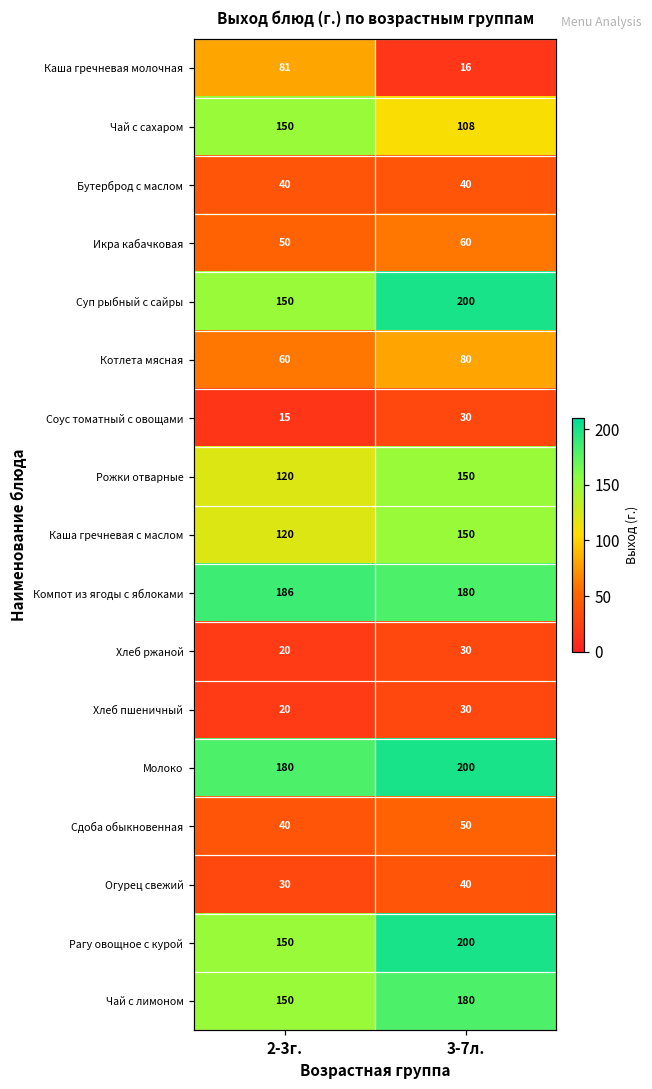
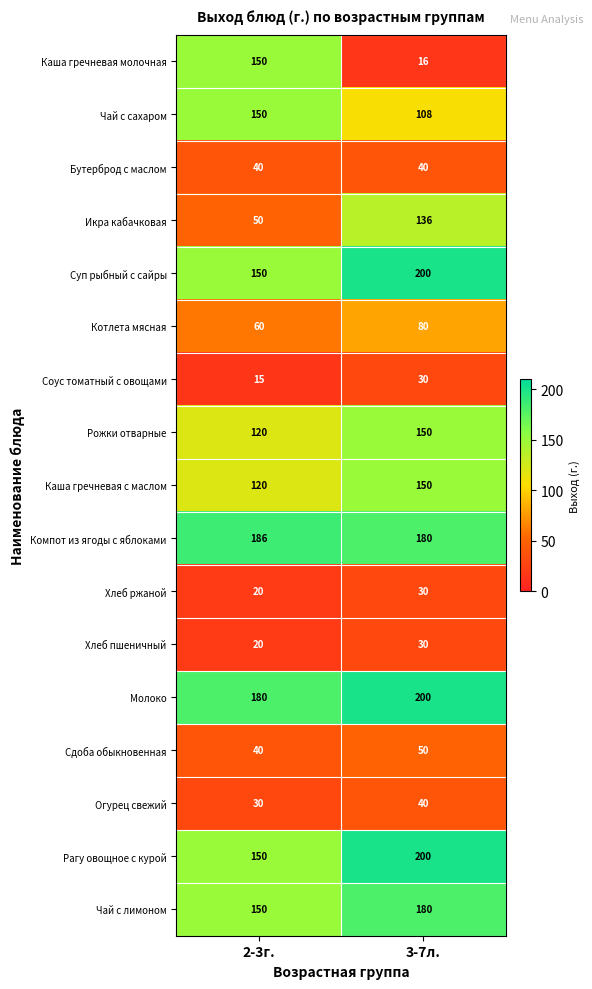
Каша гречневая молочная, 2-3г.: 81 -> 150
Икра кабачковая, 3-7л.: 60 -> 136
